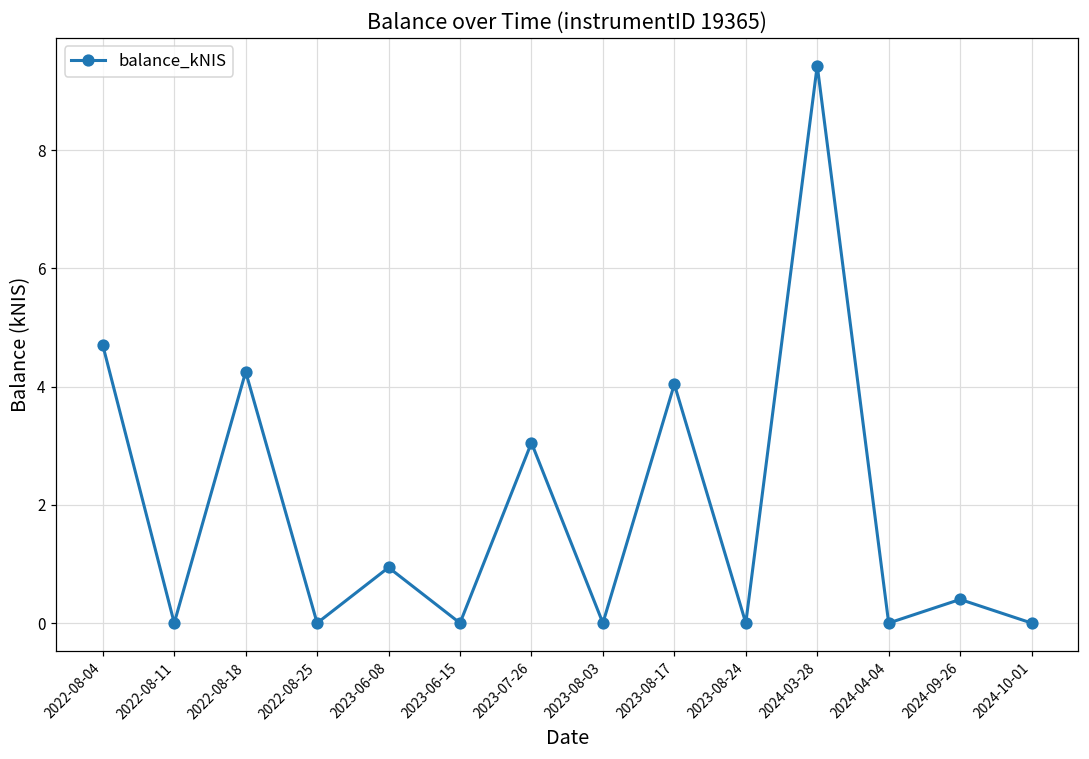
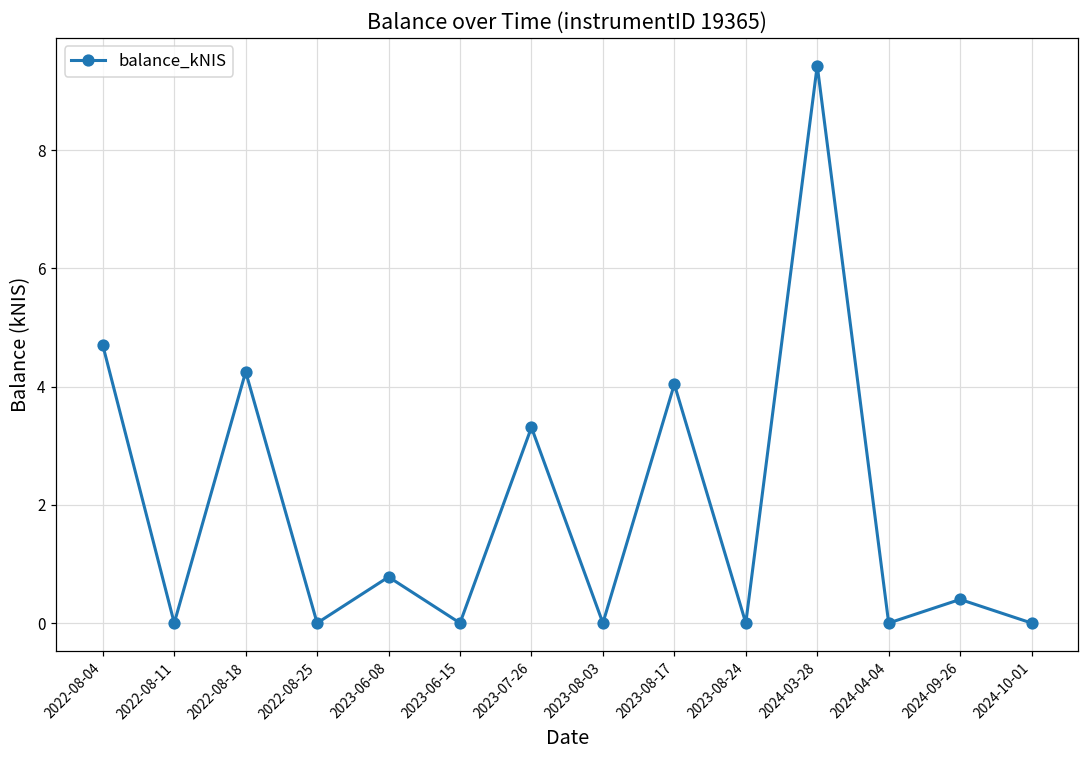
2023-06-08: 0.9 -> 0.8
2023-07-26: 3.1 -> 3.3
